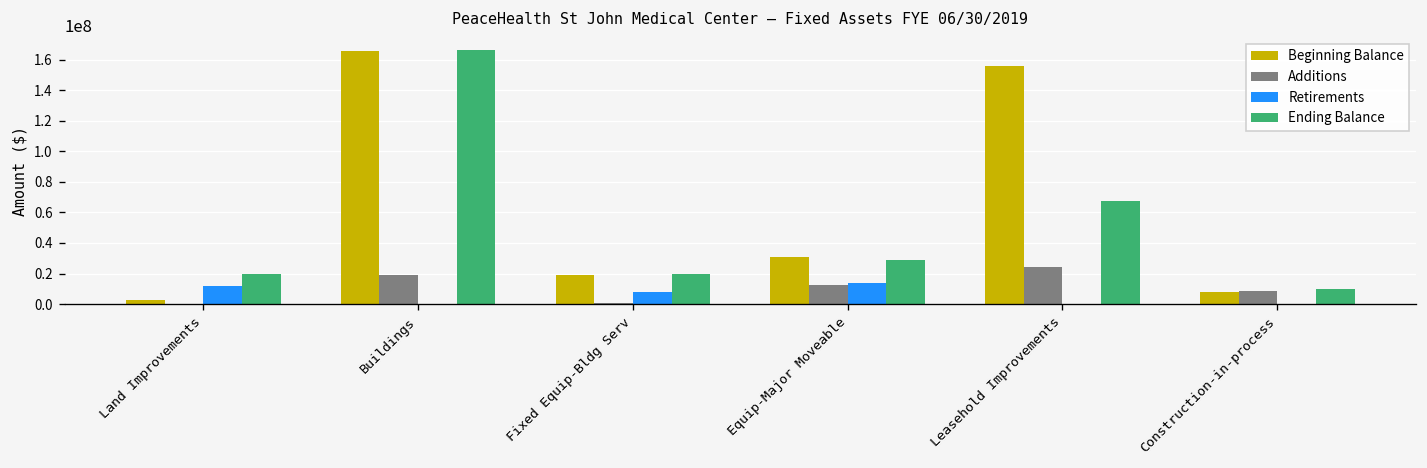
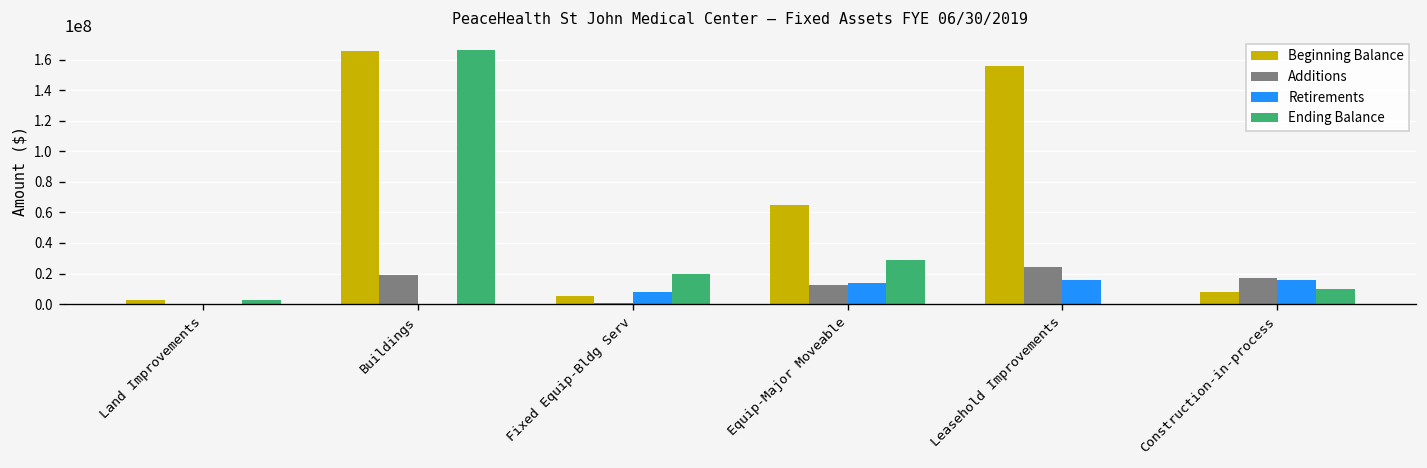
Retirements, Land Improvements: 12000000 -> 0
Ending Balance, Land Improvements: 20000000 -> 3000000
Beginning Balance, Fixed Equip-Bldg Serv: 19000000 -> 5000000
Beginning Balance, Equip-Major Moveable: 31000000 -> 65000000
Retirements, Leasehold Improvements: 0 -> 16000000
Ending Balance, Leasehold Improvements: 68000000 -> 0
Additions, Construction-in-process: 9000000 -> 17000000
Retirements, Construction-in-process: 0 -> 16000000
